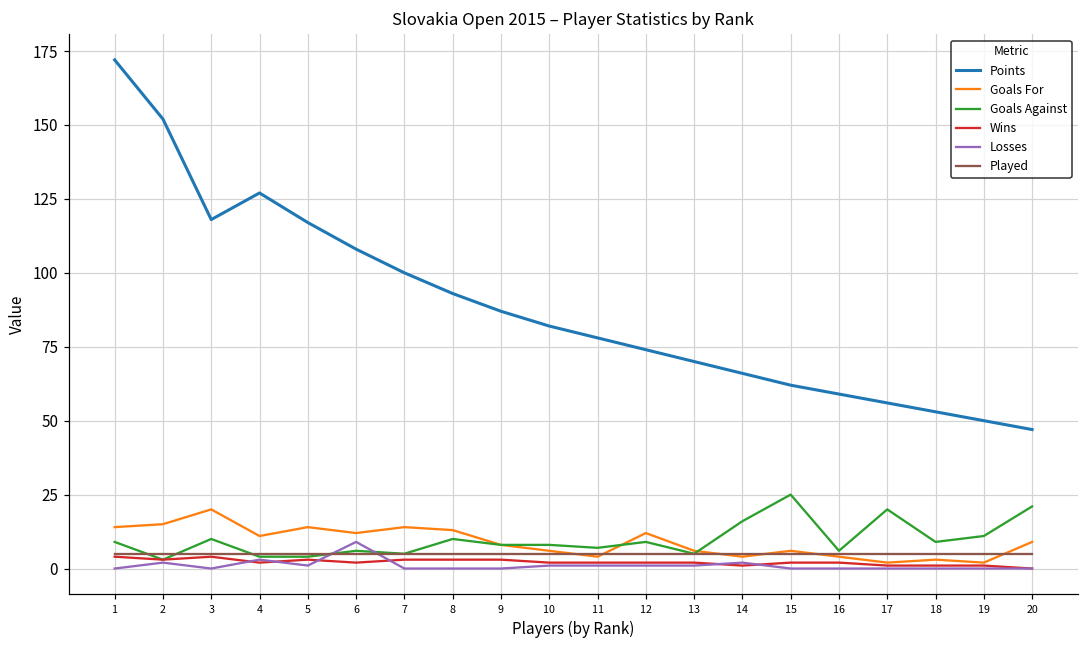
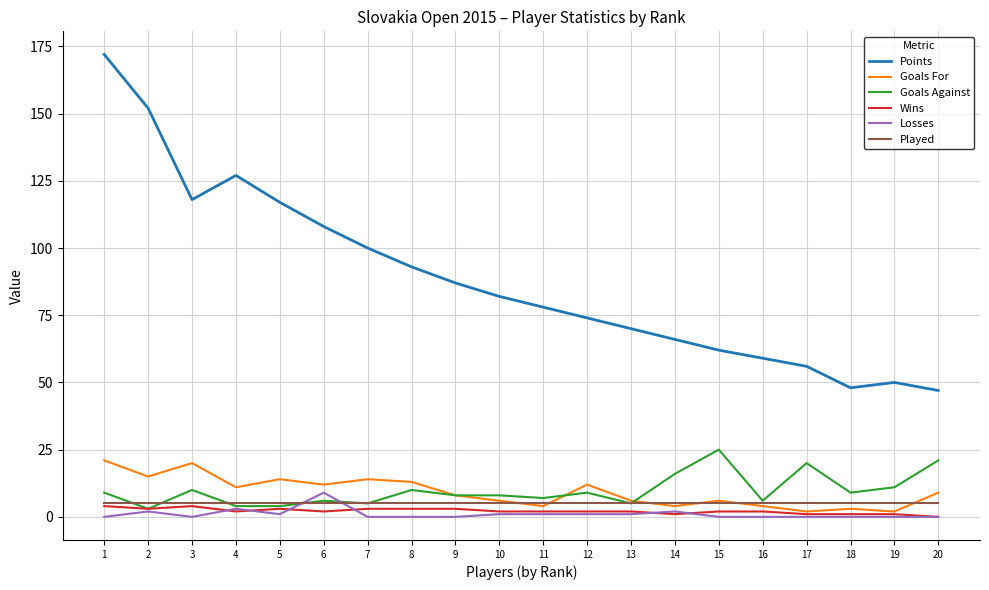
Goals For, 1: 14 -> 21
Points, 18: 53 -> 48
